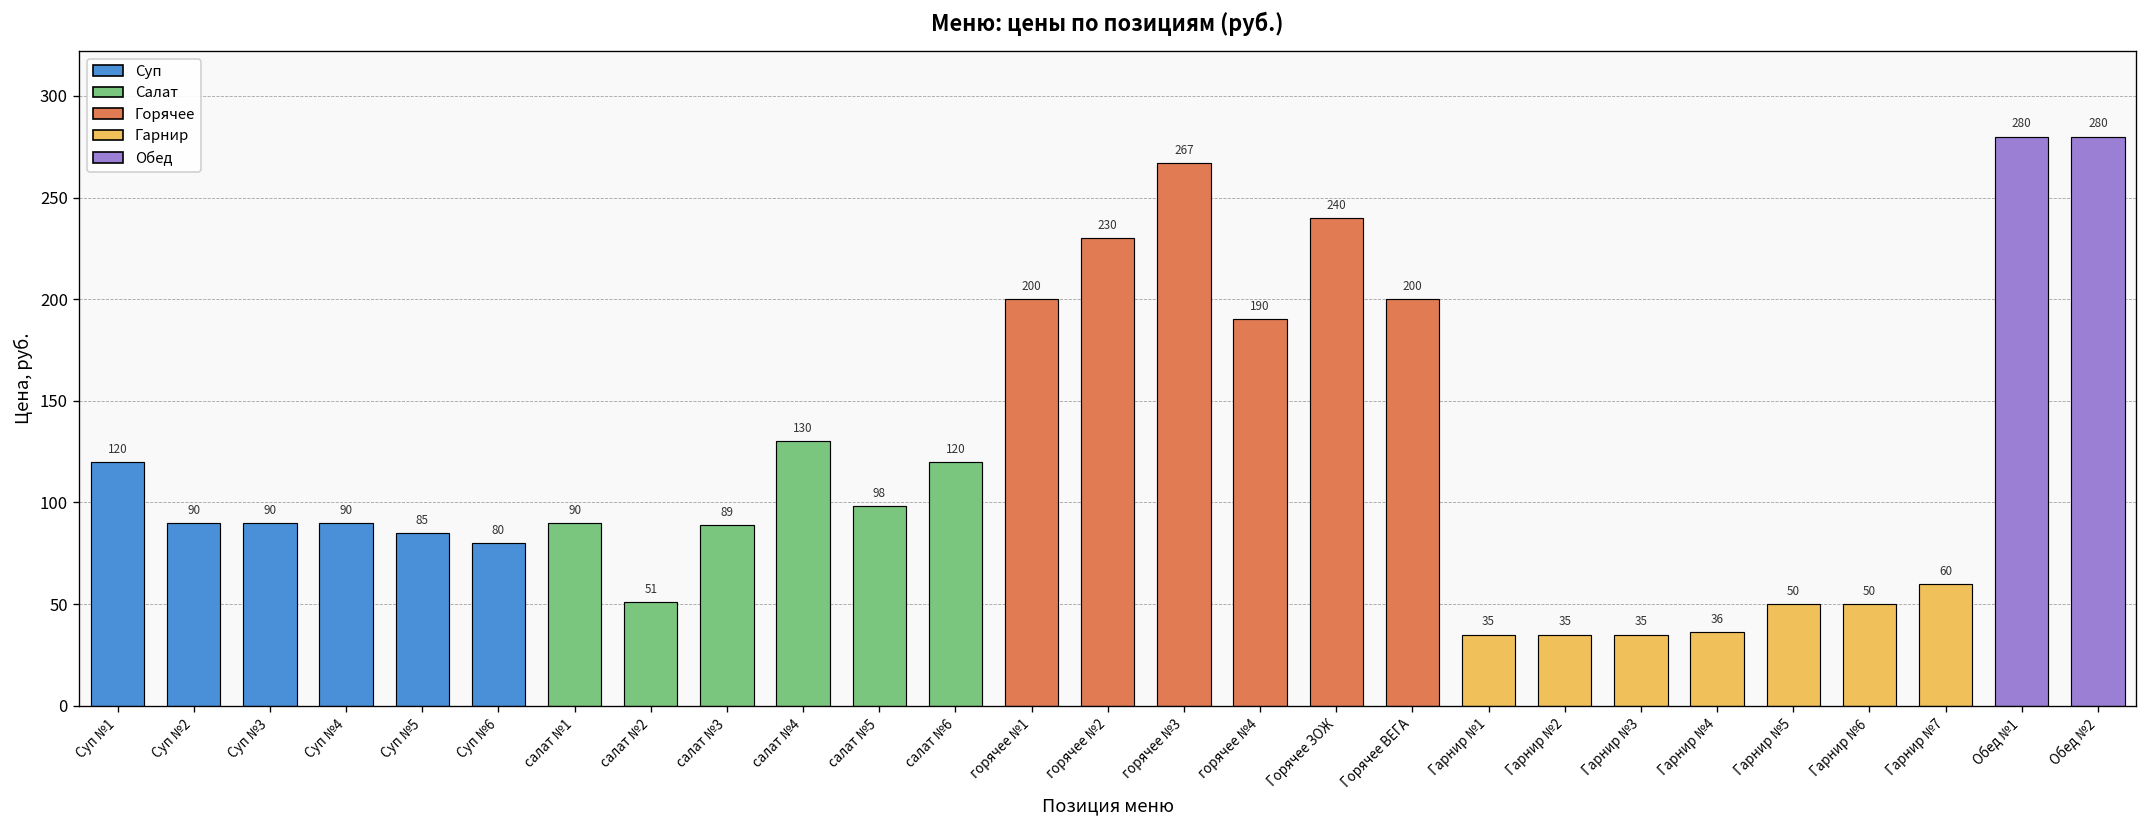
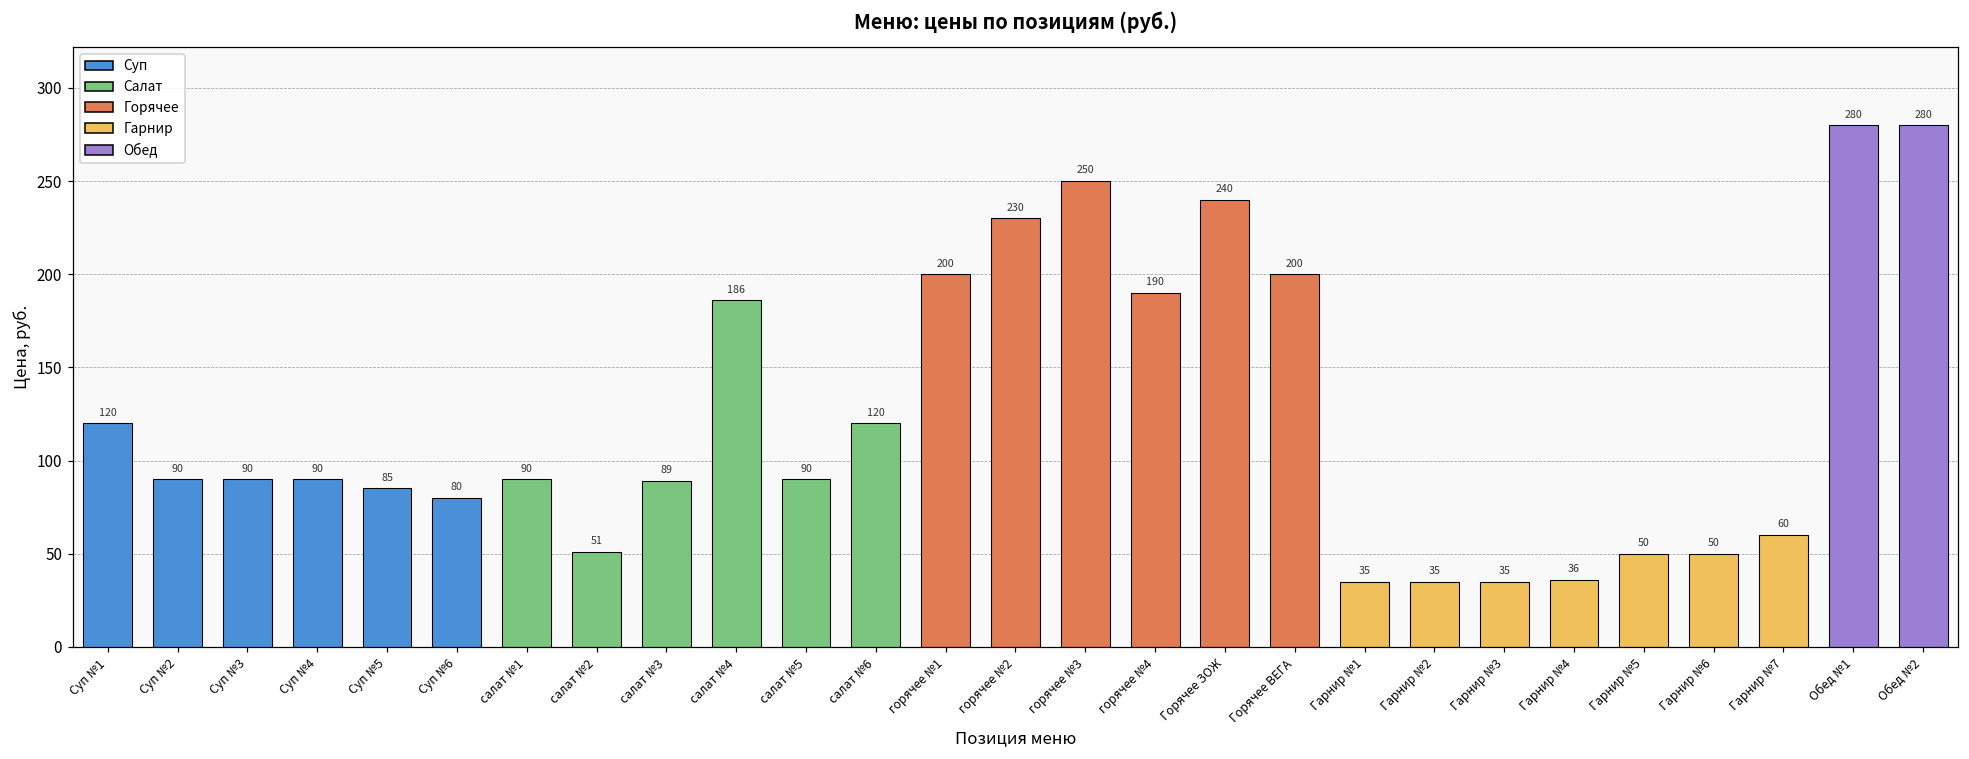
салат №4: 130 -> 186
салат №5: 98 -> 90
горячее №3: 267 -> 250
